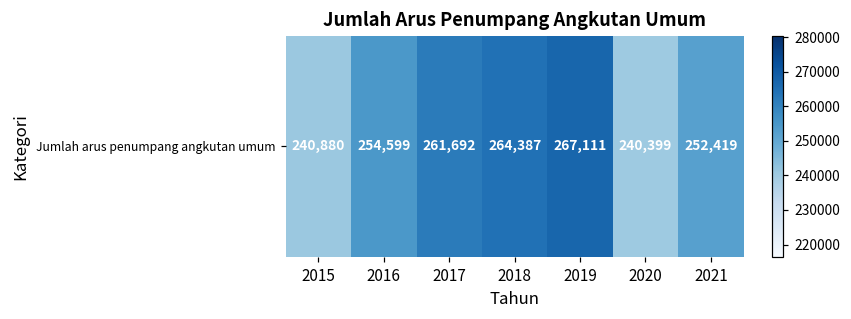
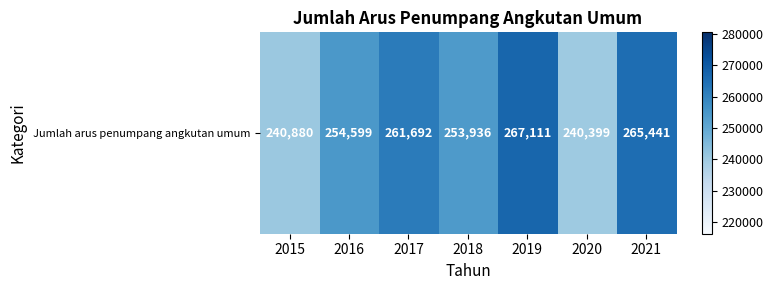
Jumlah arus penumpang angkutan umum, 2018: 264,387 -> 253,936
Jumlah arus penumpang angkutan umum, 2021: 252,419 -> 265,441
